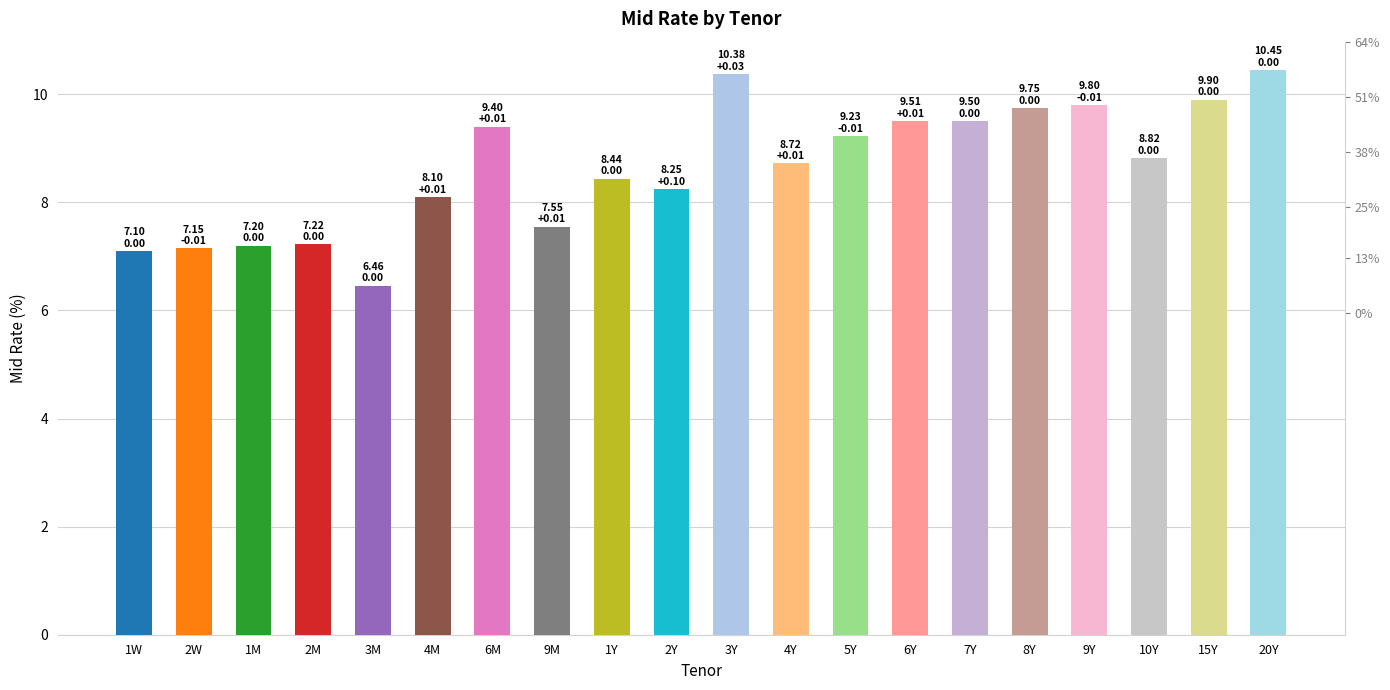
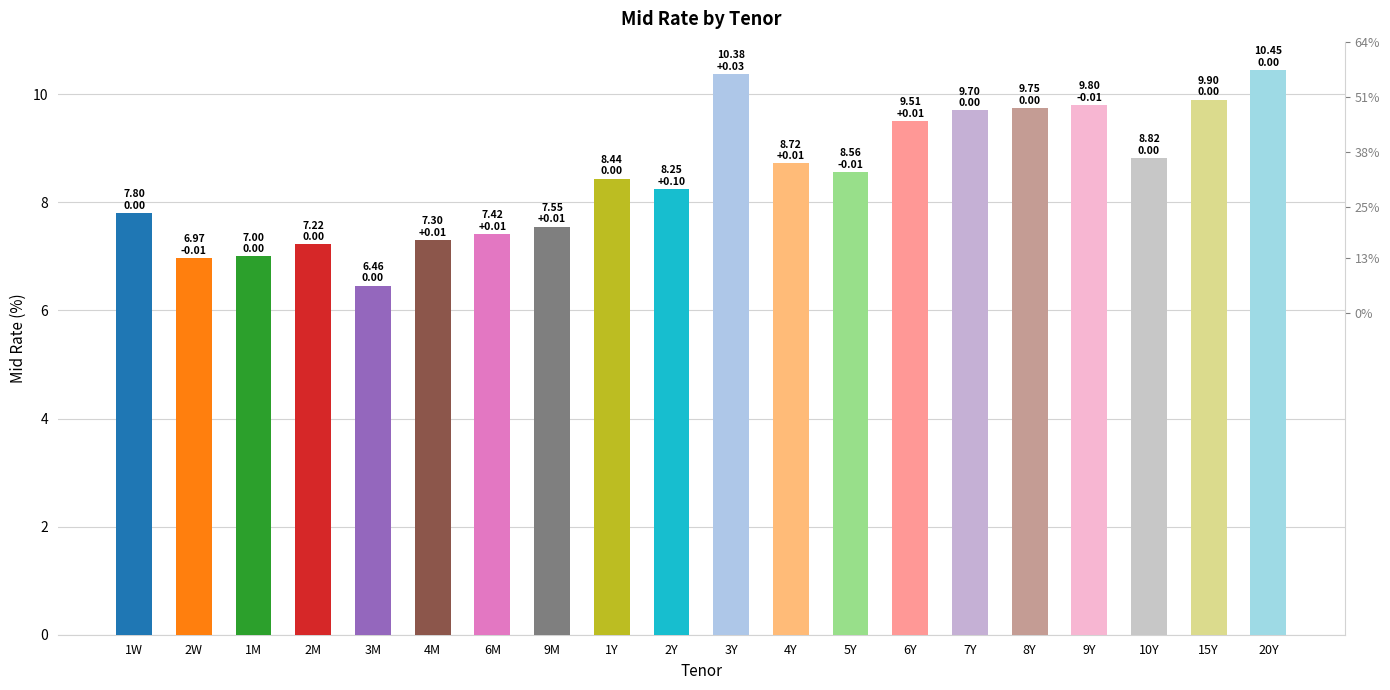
1W: 7.10 -> 7.80
2W: 7.15 -> 6.97
1M: 7.20 -> 7.00
4M: 8.10 -> 7.30
6M: 9.40 -> 7.42
5Y: 9.23 -> 8.56
7Y: 9.50 -> 9.70
